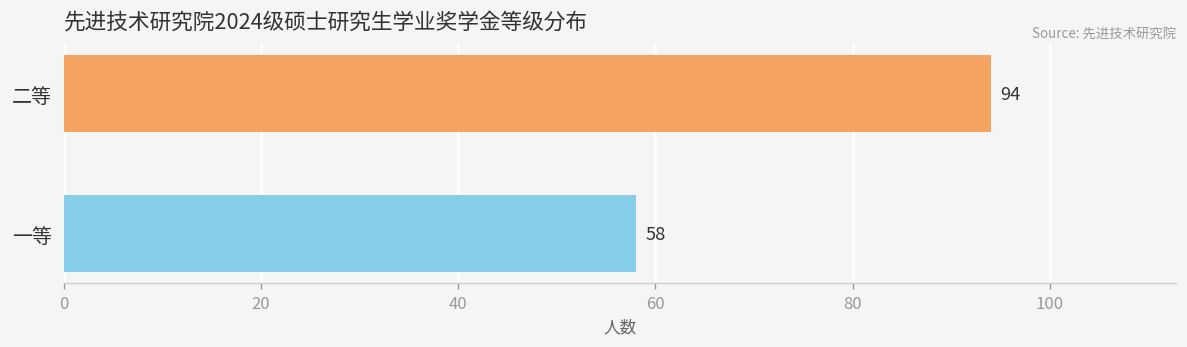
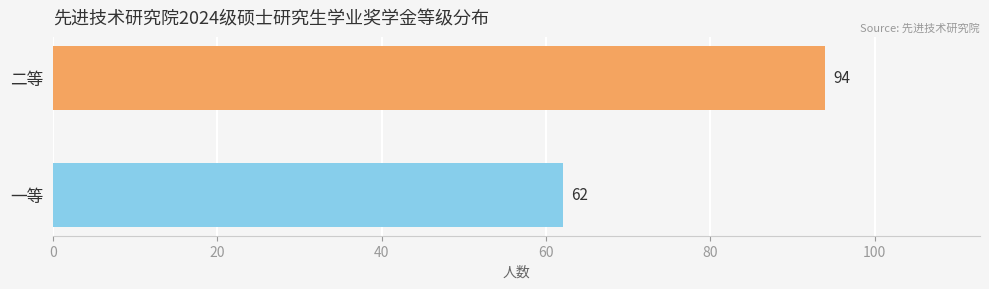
一等: 58 -> 62
